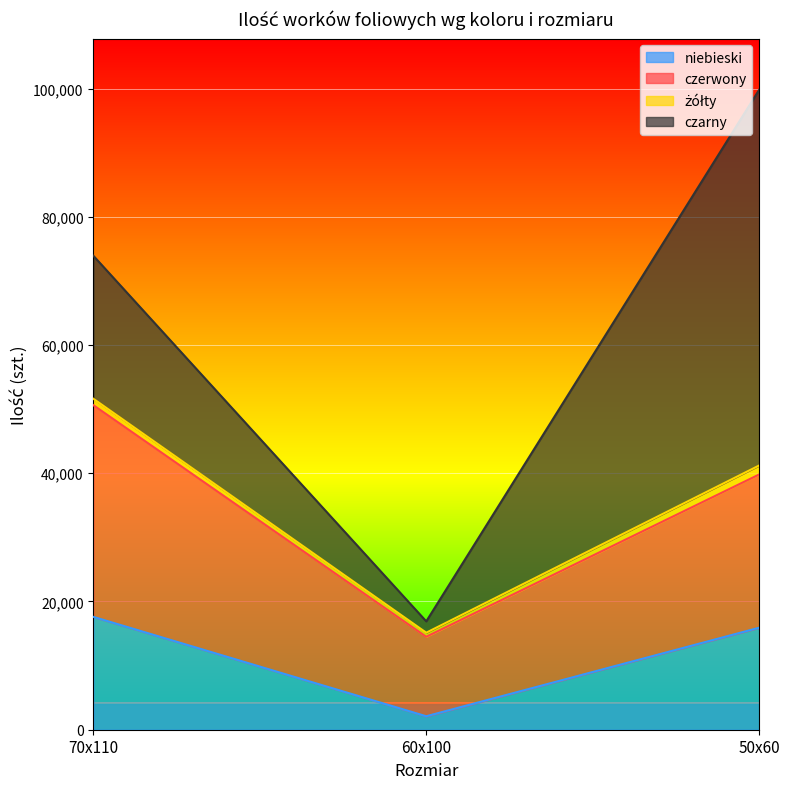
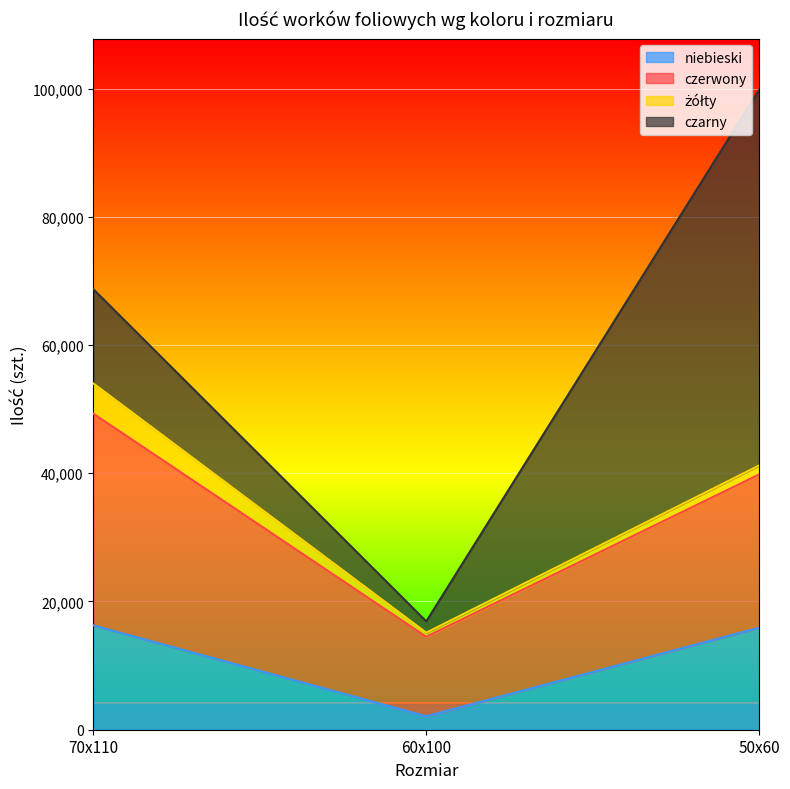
niebieski, 70x110: 18,000 -> 16,000
żółty, 70x110: 1,000 -> 5,000
czarny, 70x110: 22,000 -> 15,000
